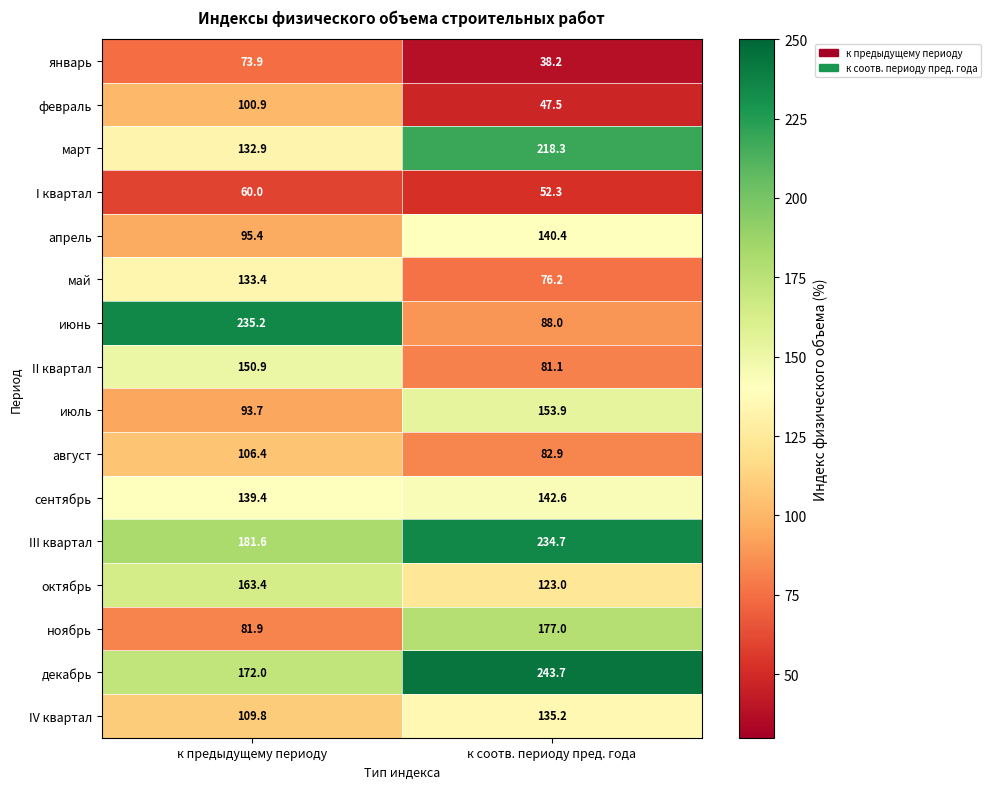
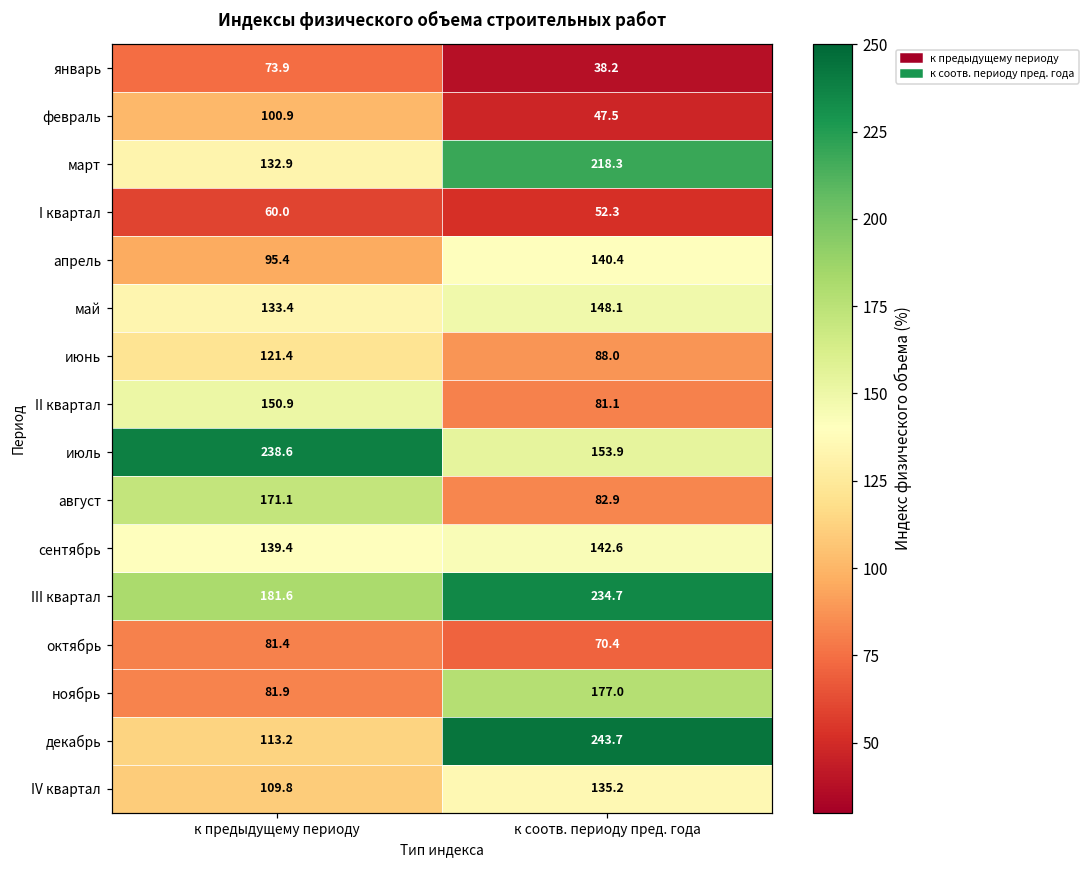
май, к соотв. периоду пред. года: 76.2 -> 148.1
июнь, к предыдущему периоду: 235.2 -> 121.4
июль, к предыдущему периоду: 93.7 -> 238.6
август, к предыдущему периоду: 106.4 -> 171.1
октябрь, к предыдущему периоду: 163.4 -> 81.4
октябрь, к соотв. периоду пред. года: 123.0 -> 70.4
декабрь, к предыдущему периоду: 172.0 -> 113.2
